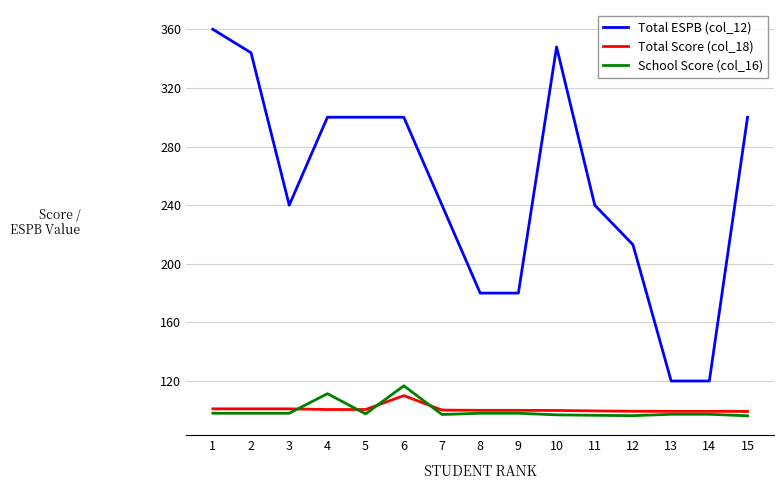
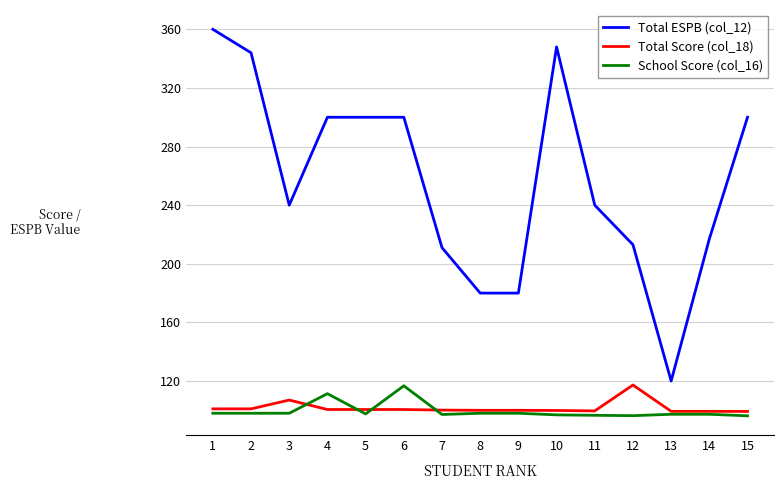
Total Score (col_18), 3: 101 -> 107
Total Score (col_18), 6: 110 -> 101
Total ESPB (col_12), 7: 240 -> 211
Total Score (col_18), 12: 99 -> 117
Total ESPB (col_12), 14: 120 -> 217
